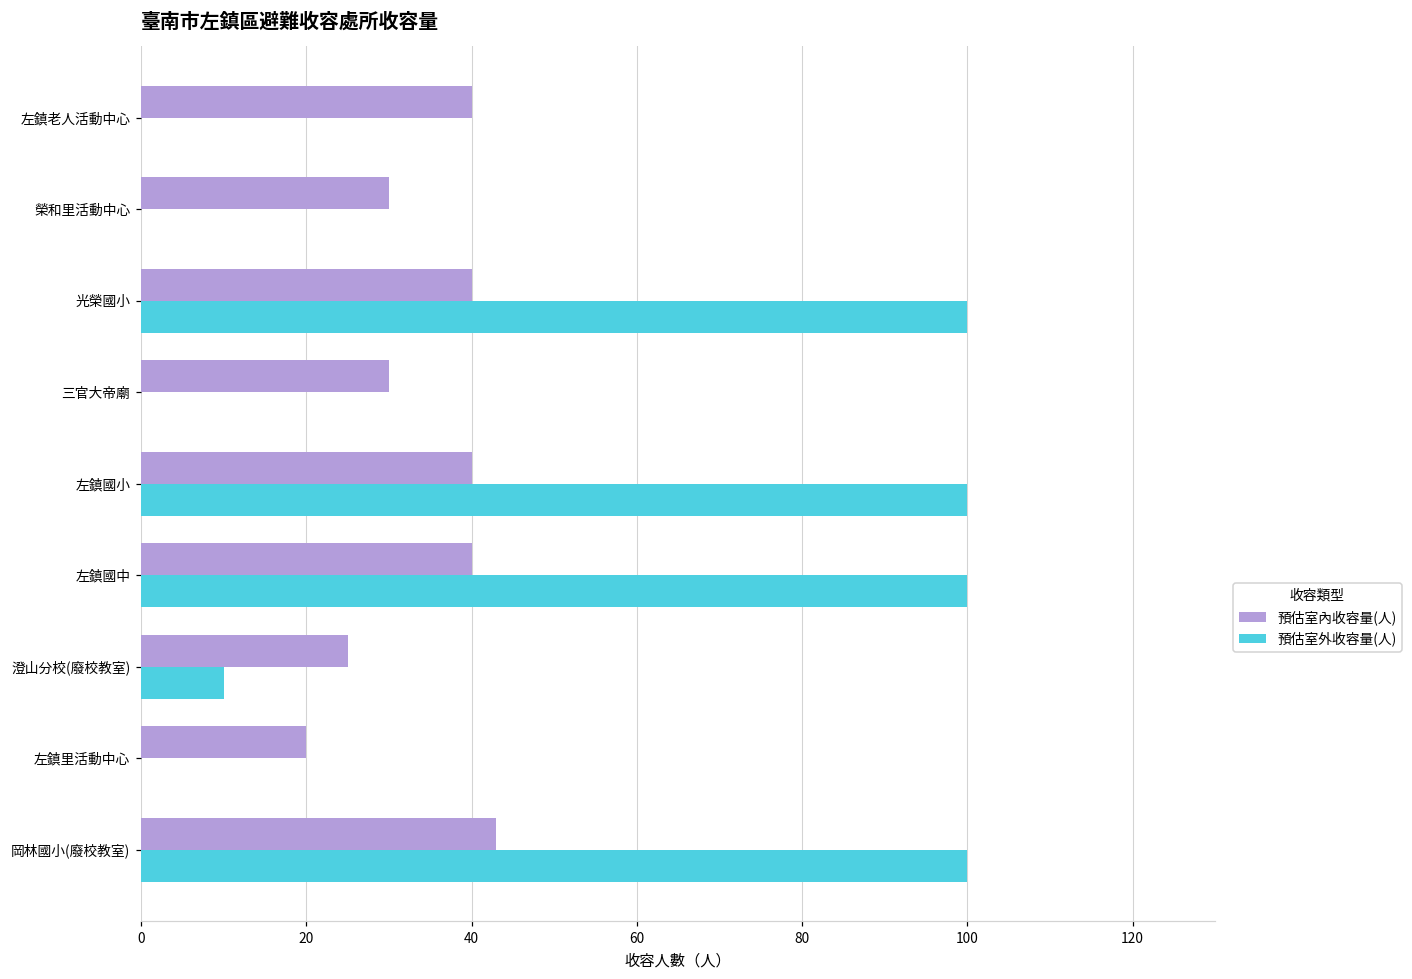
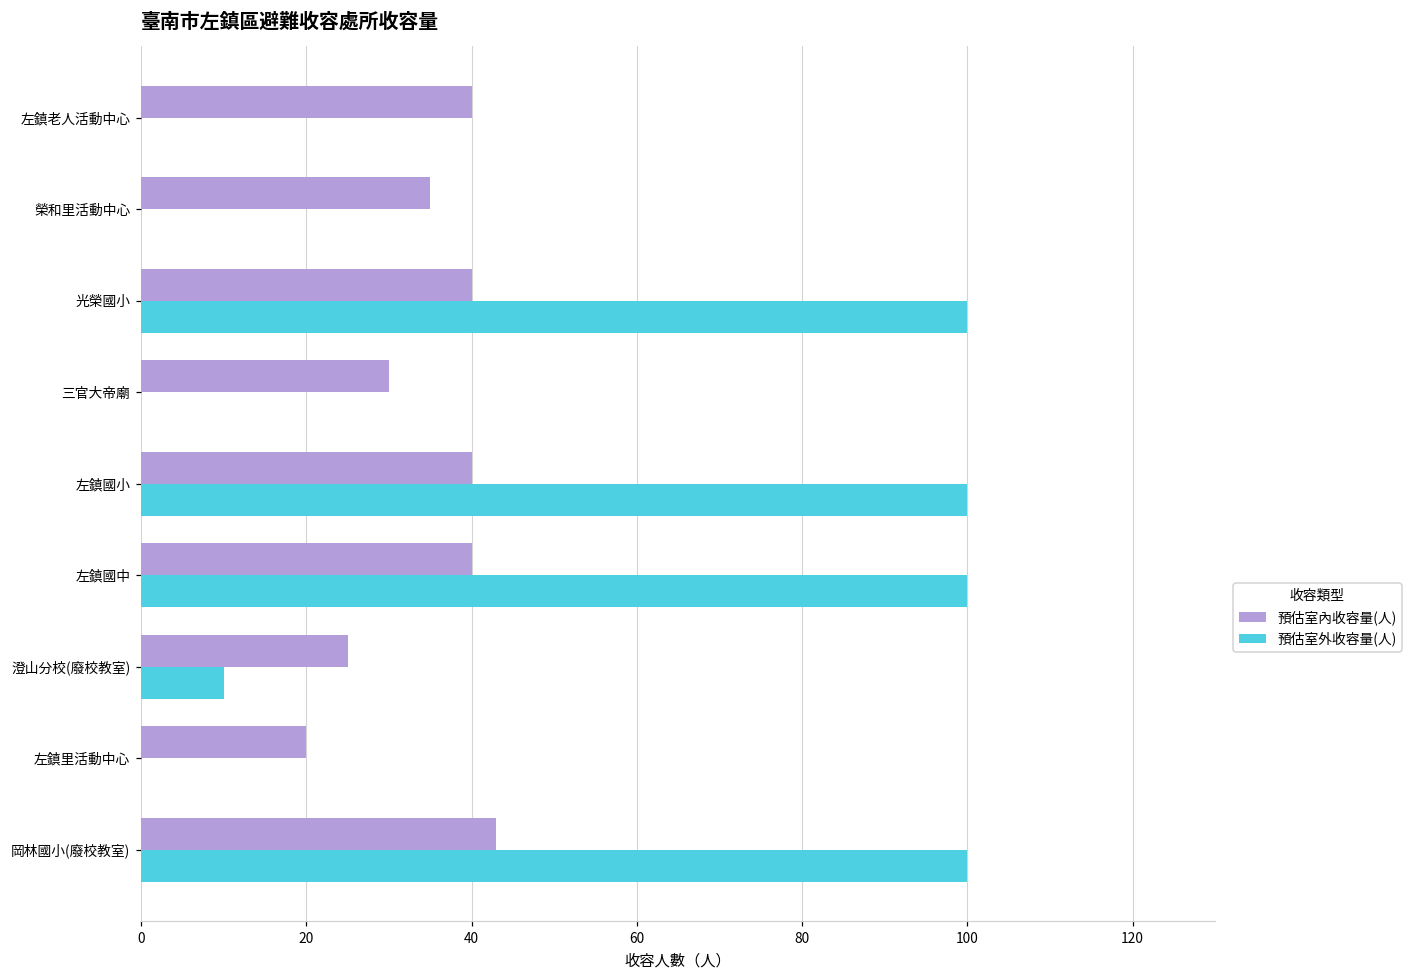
預估室內收容量(人), 榮和里活動中心: 30 -> 35
